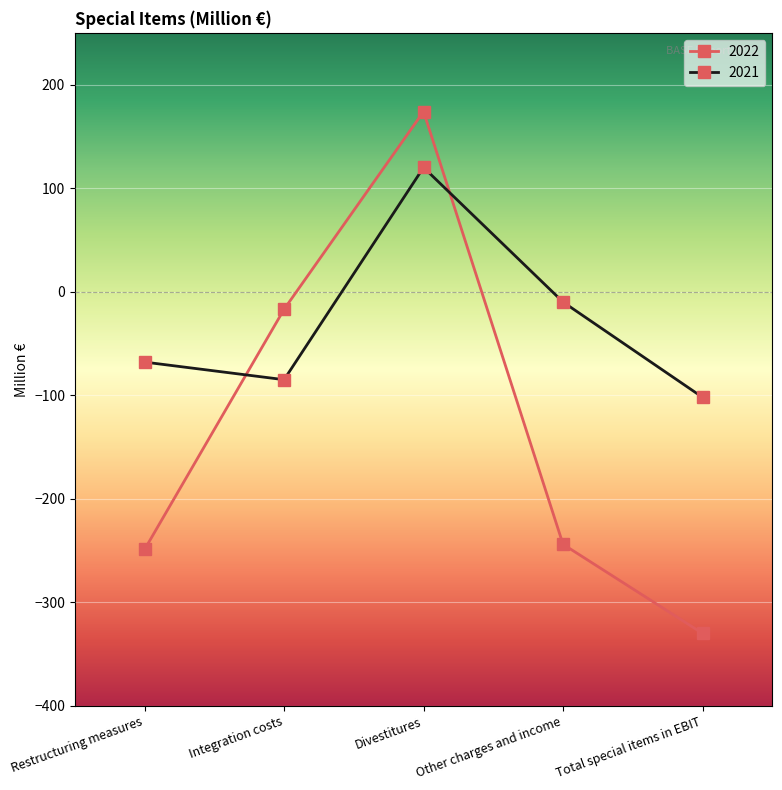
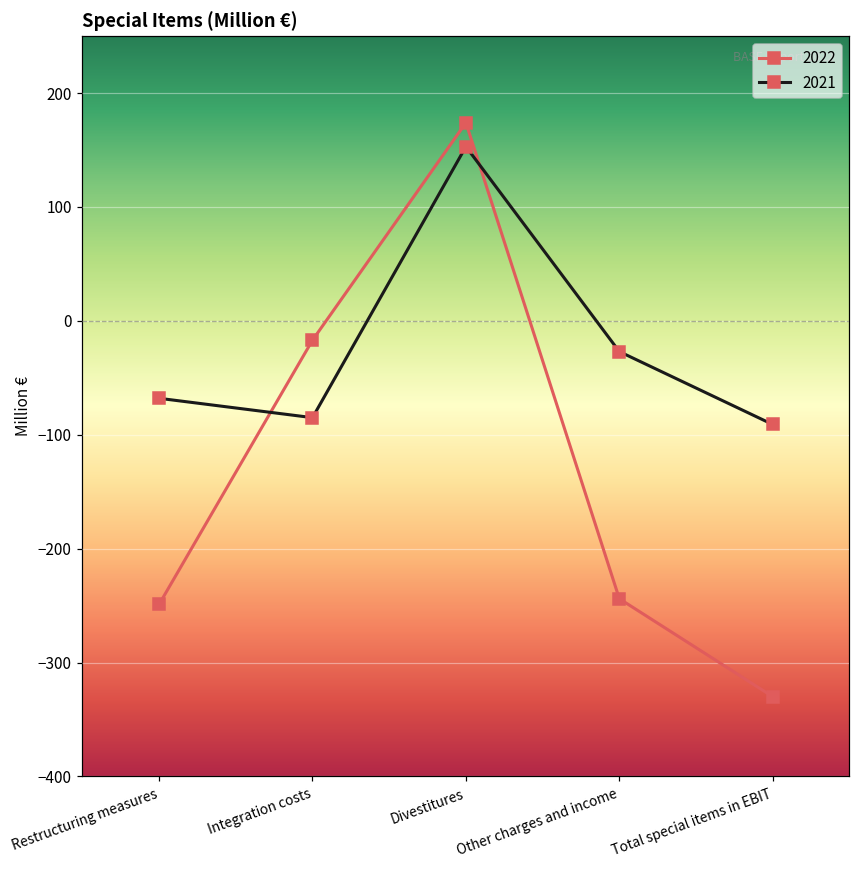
2021, Divestitures: 120 -> 153
2021, Other charges and income: -10 -> -27
2021, Total special items in EBIT: -102 -> -91
